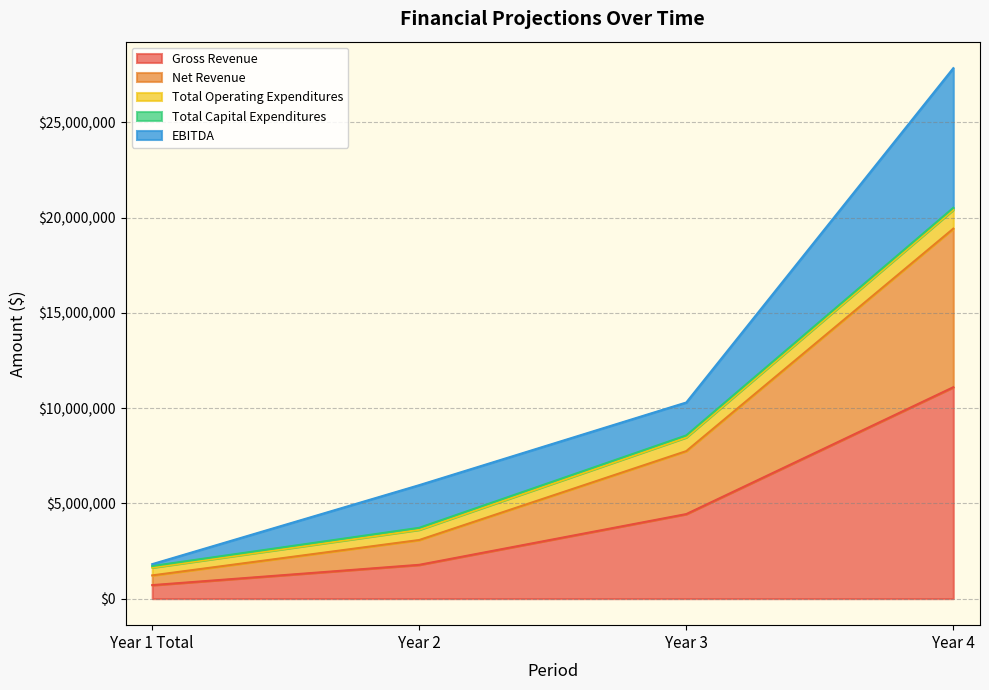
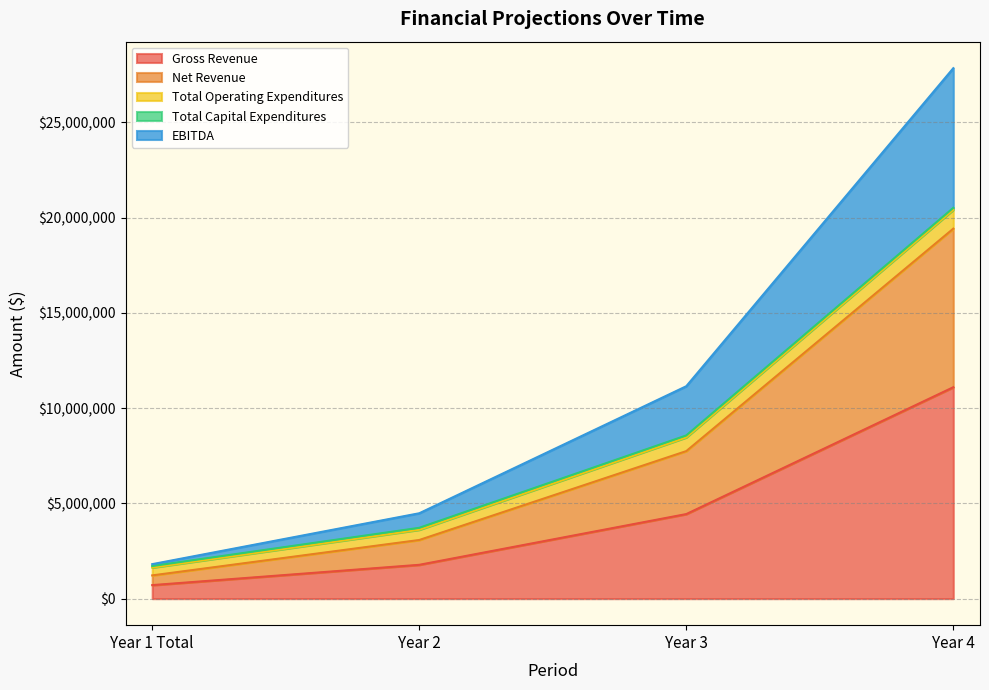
EBITDA, Year 2: $2,200,000 -> $800,000
EBITDA, Year 3: $1,700,000 -> $2,600,000
